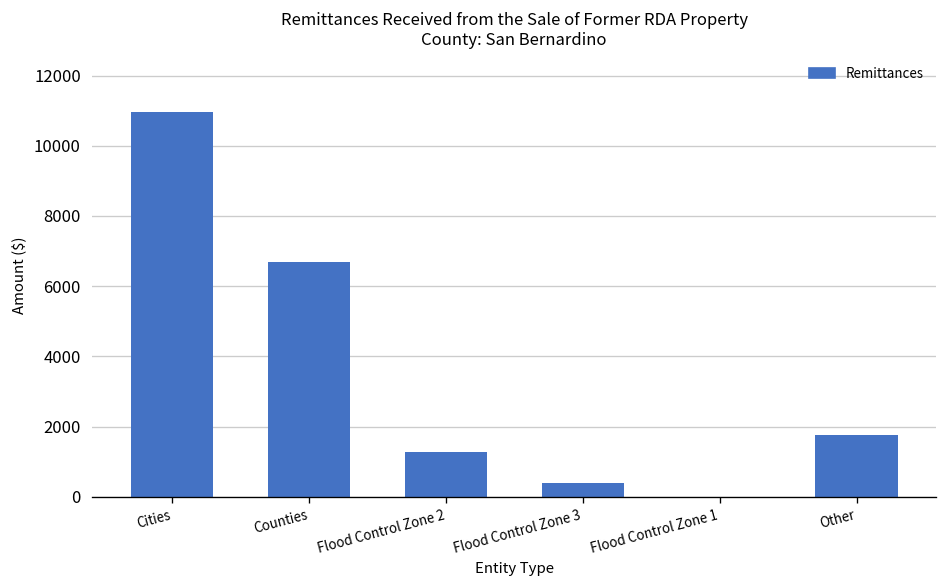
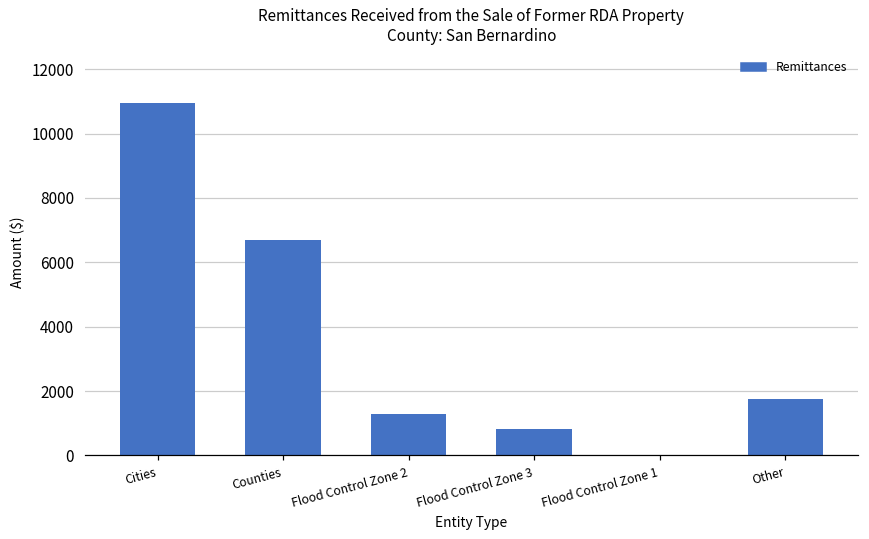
Flood Control Zone 3: 400 -> 800
